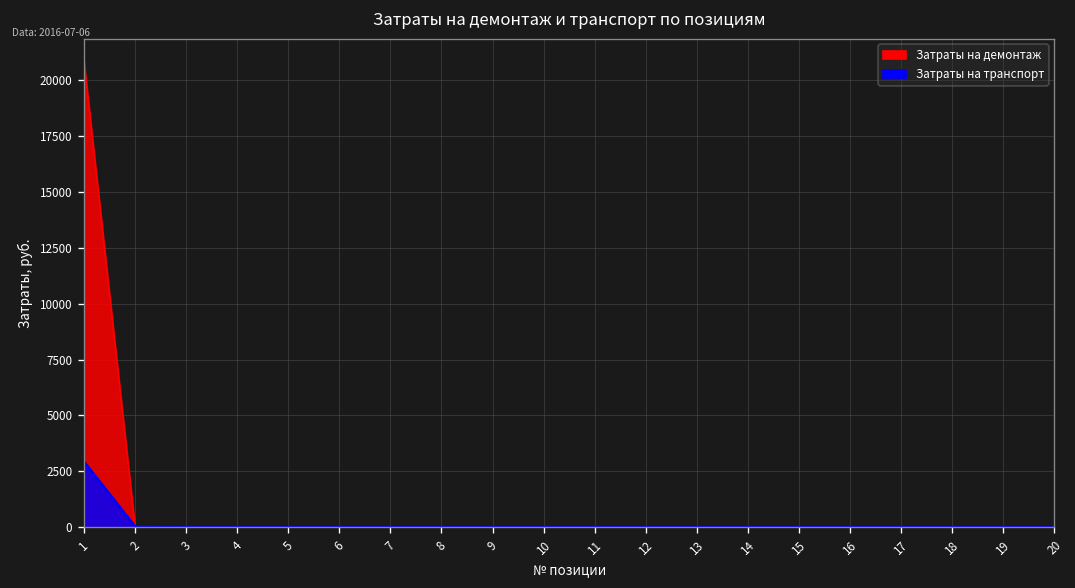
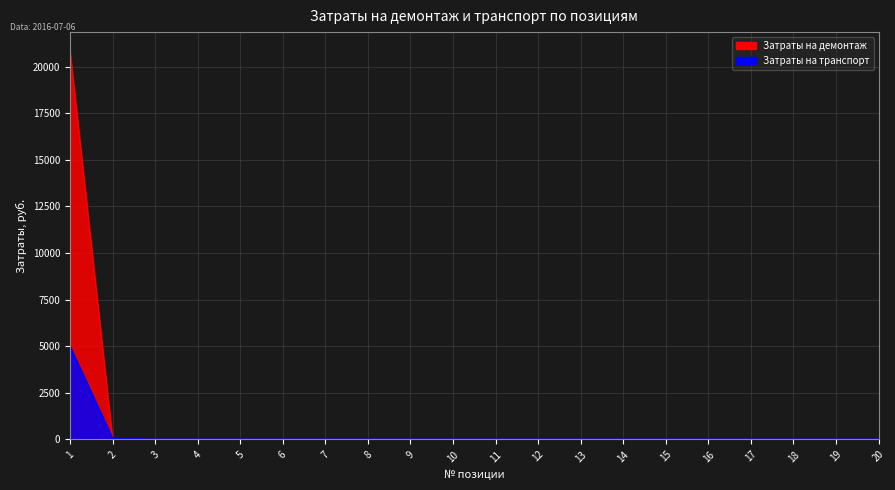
Затраты на транспорт, 1: 2900 -> 5000
